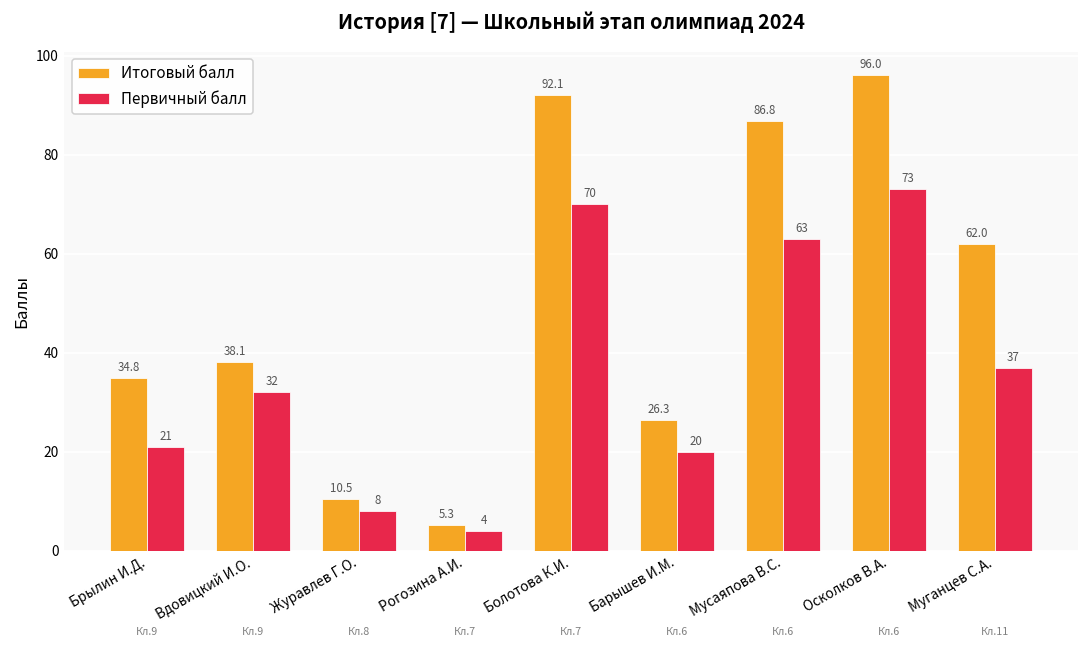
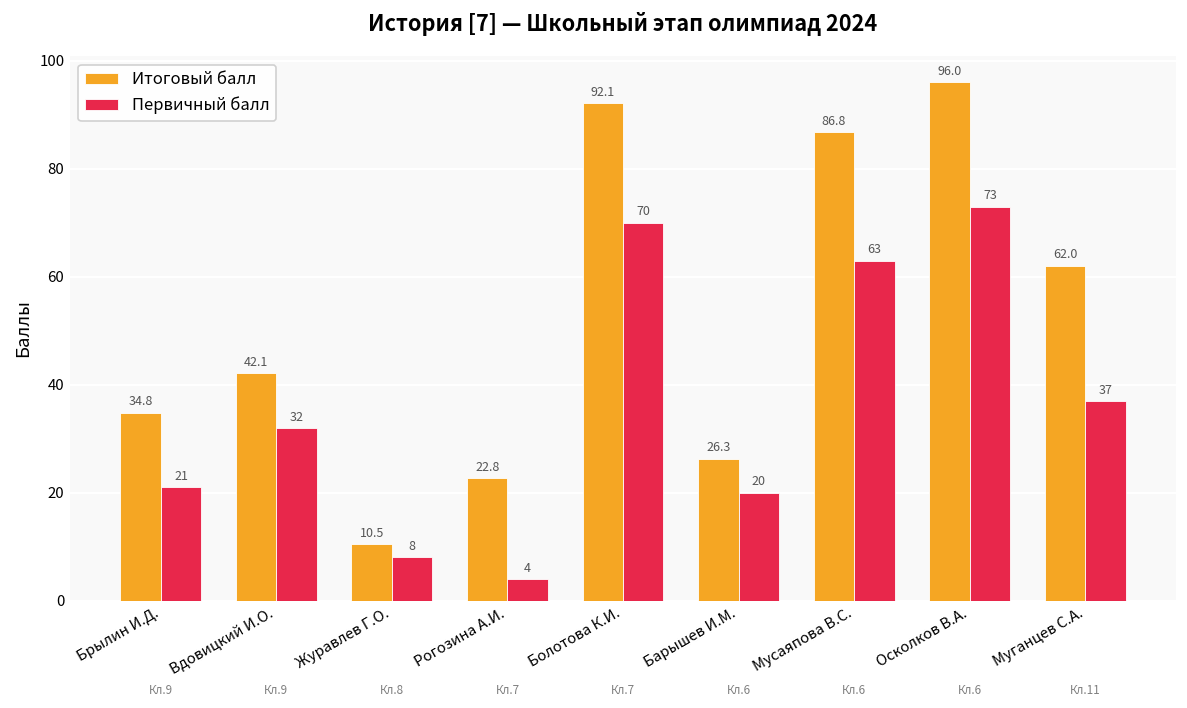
Итоговый балл, Вдовицкий И.О.: 38.1 -> 42.1
Итоговый балл, Рогозина А.И.: 5.3 -> 22.8
